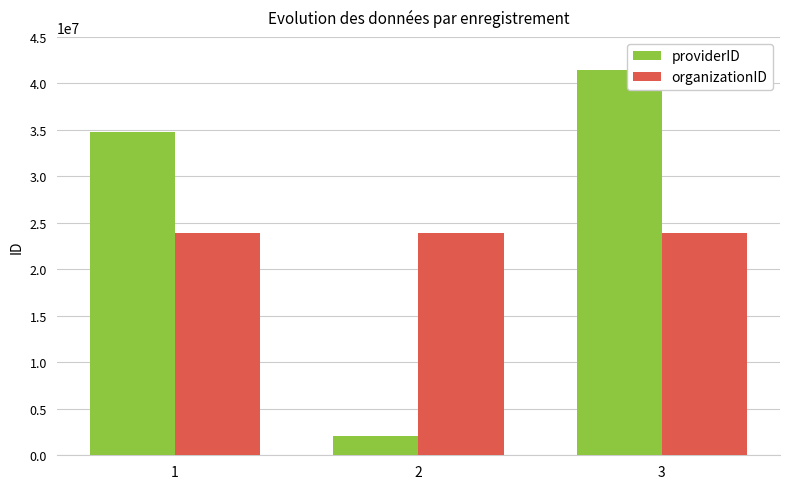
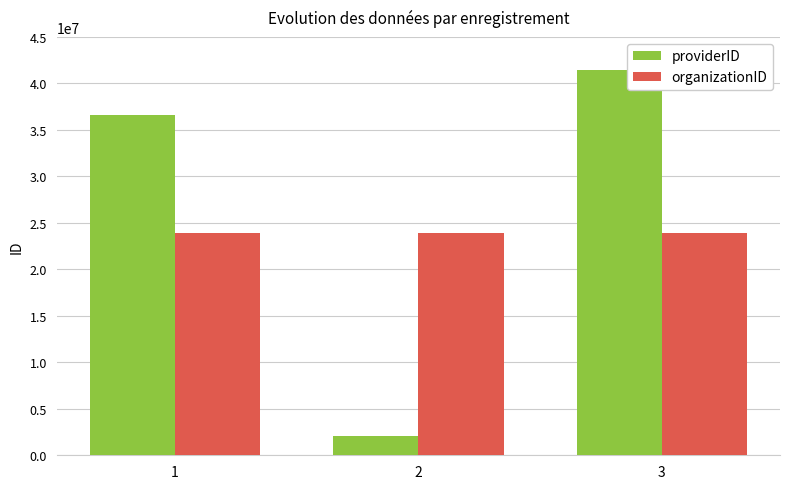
providerID, 1: 35000000 -> 37000000
